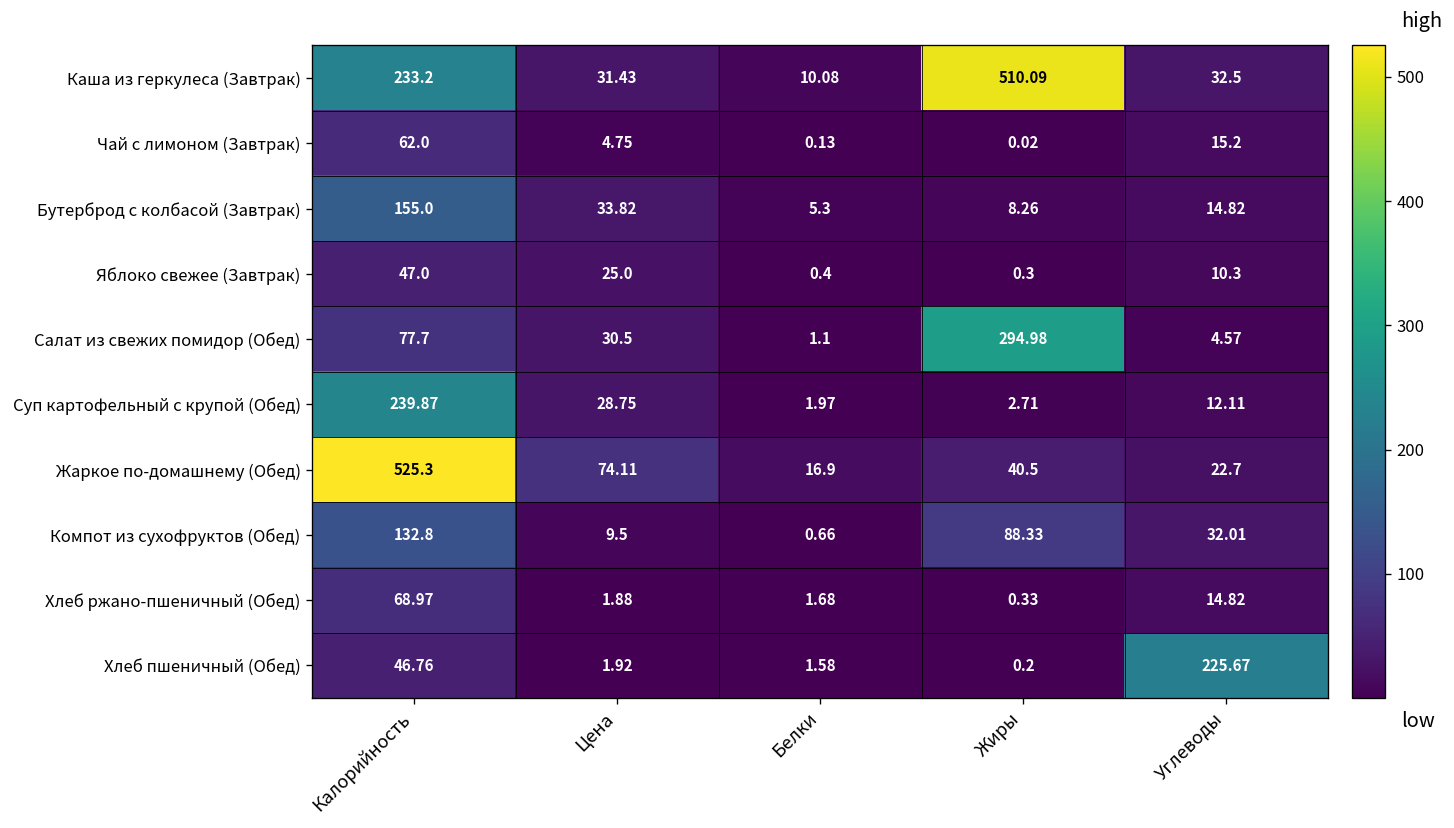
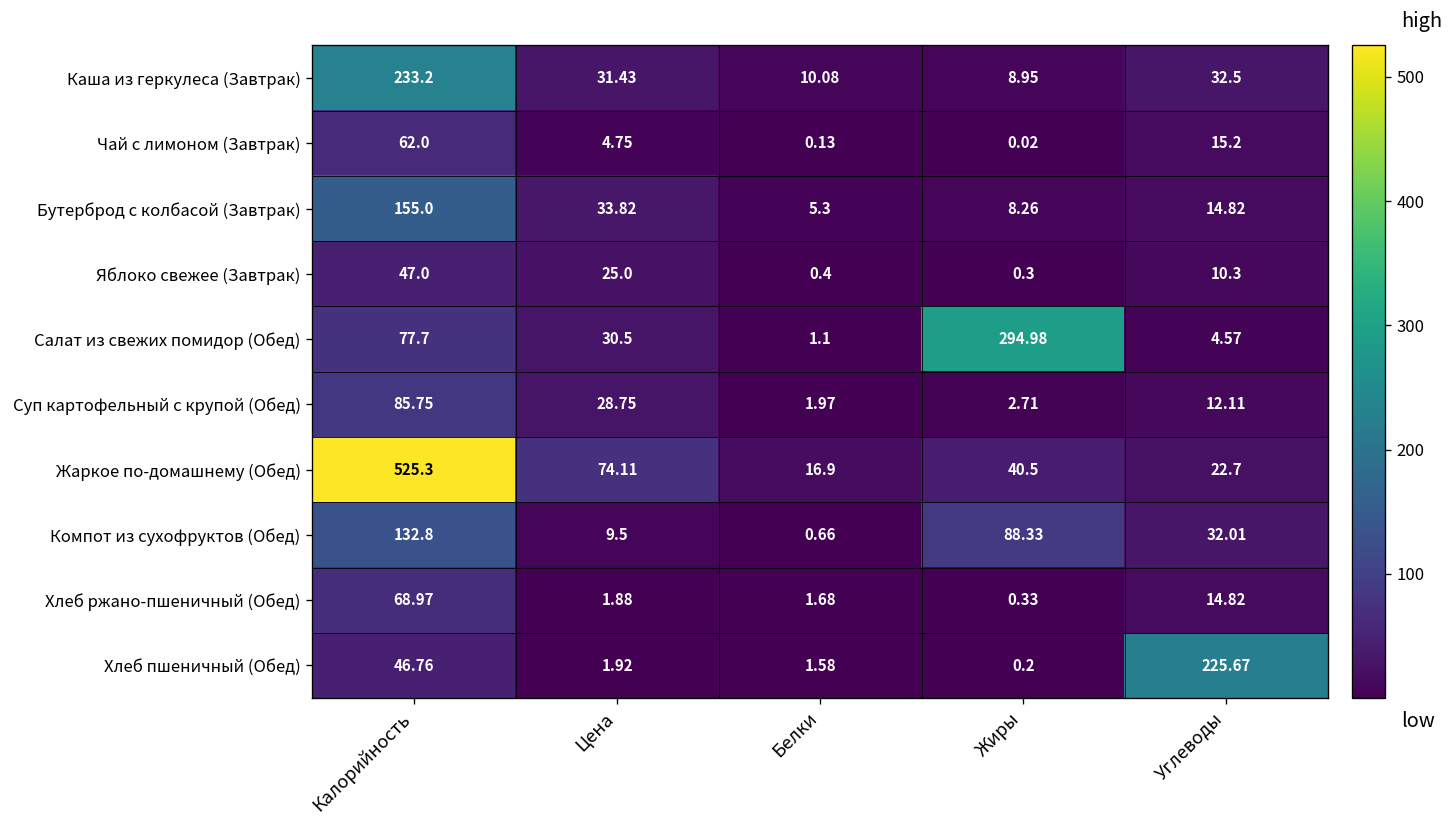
Каша из геркулеса (Завтрак), Жиры: 510.09 -> 8.95
Суп картофельный с крупой (Обед), Калорийность: 239.87 -> 85.75
